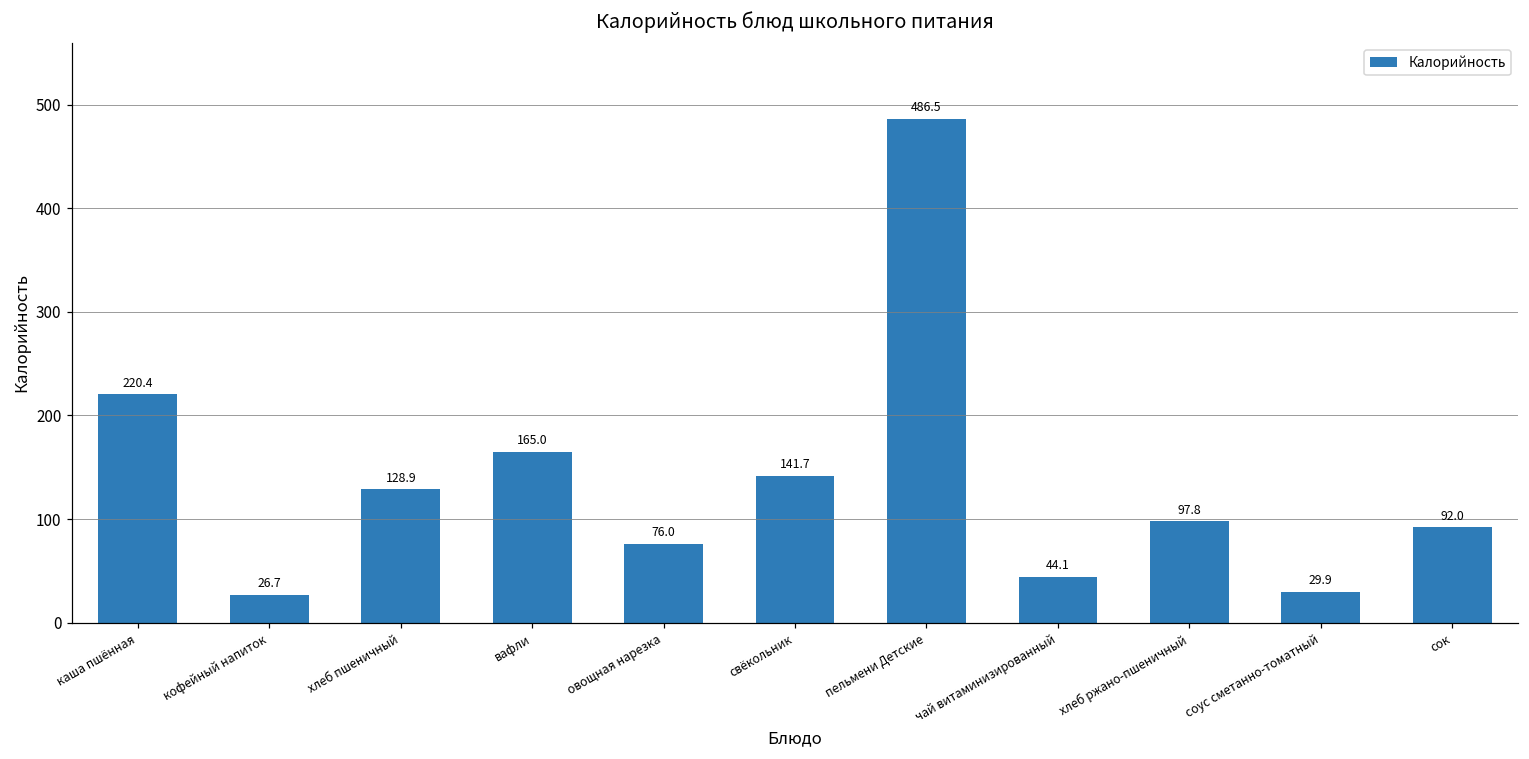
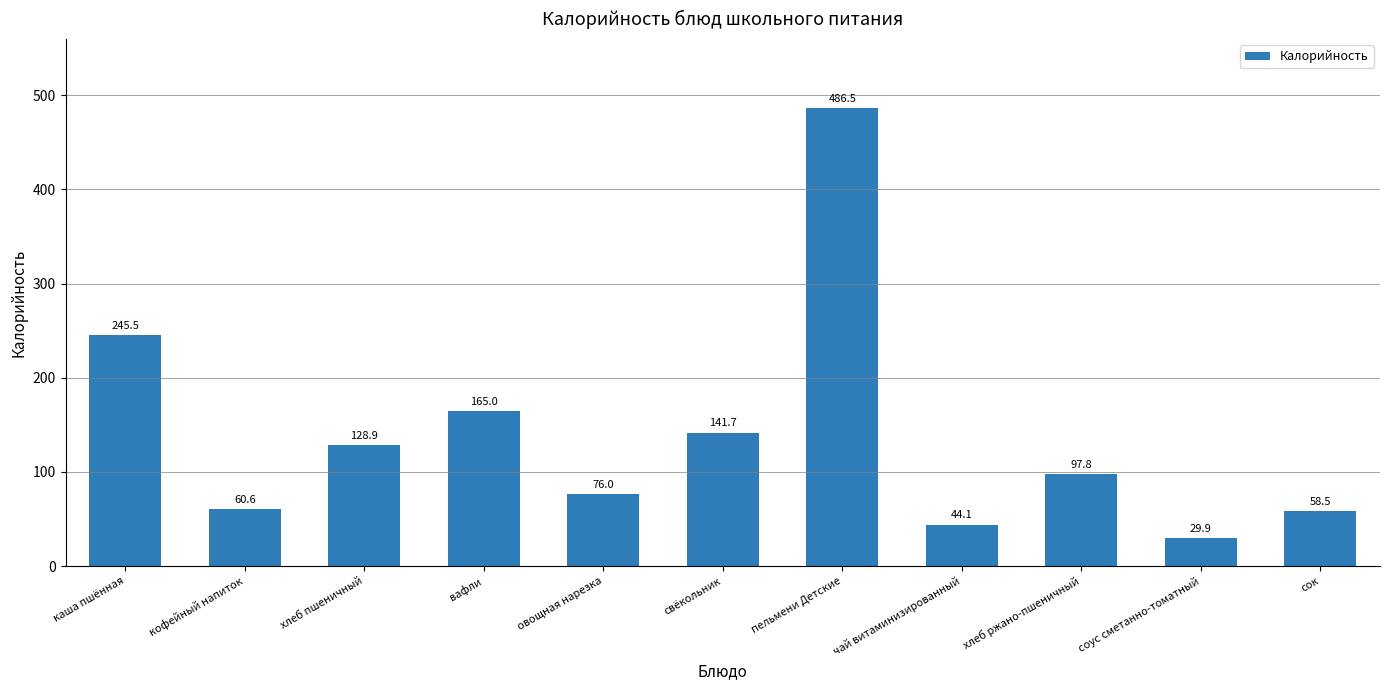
каша пшённая: 220.4 -> 245.5
кофейный напиток: 26.7 -> 60.6
сок: 92.0 -> 58.5
